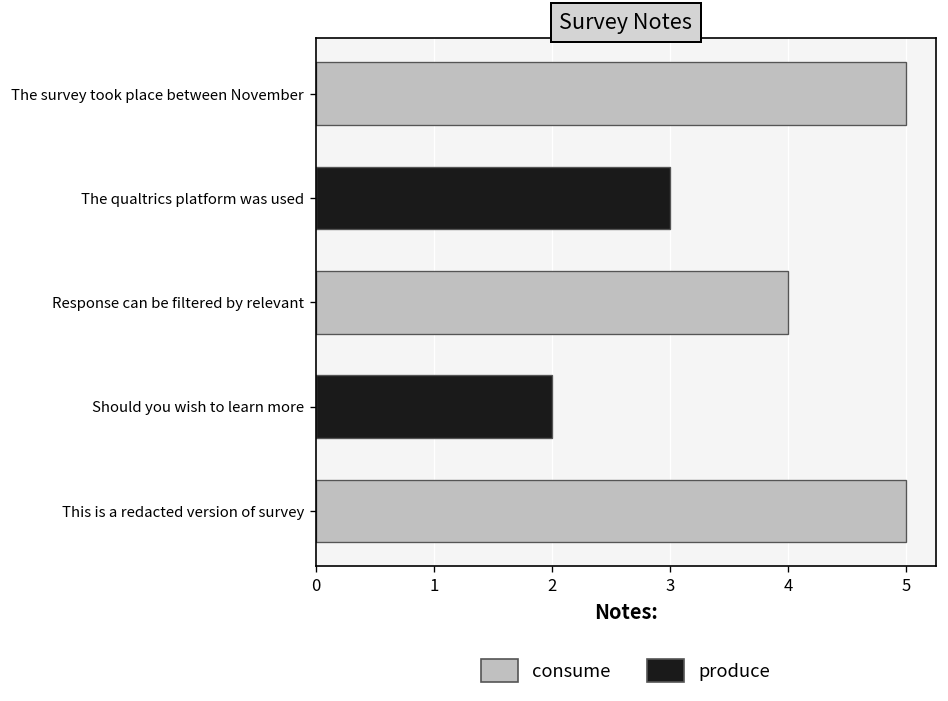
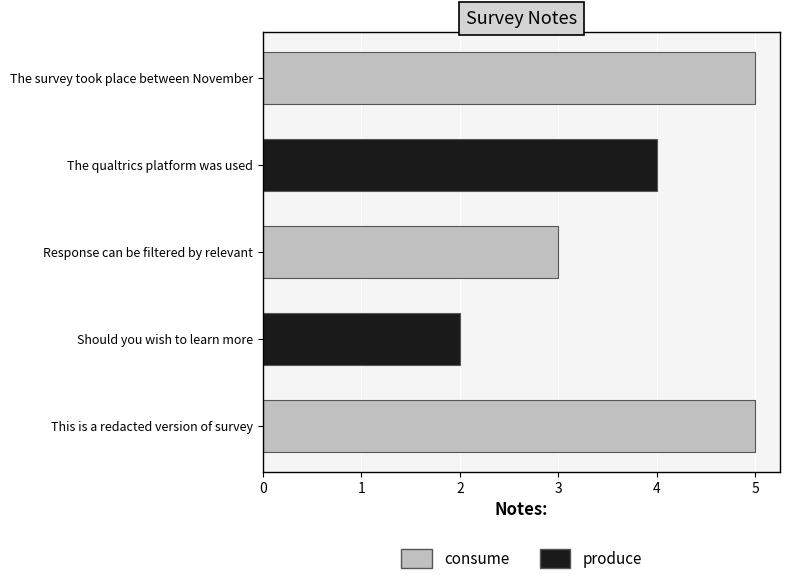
The qualtrics platform was used: 3 -> 4
Response can be filtered by relevant: 4 -> 3
